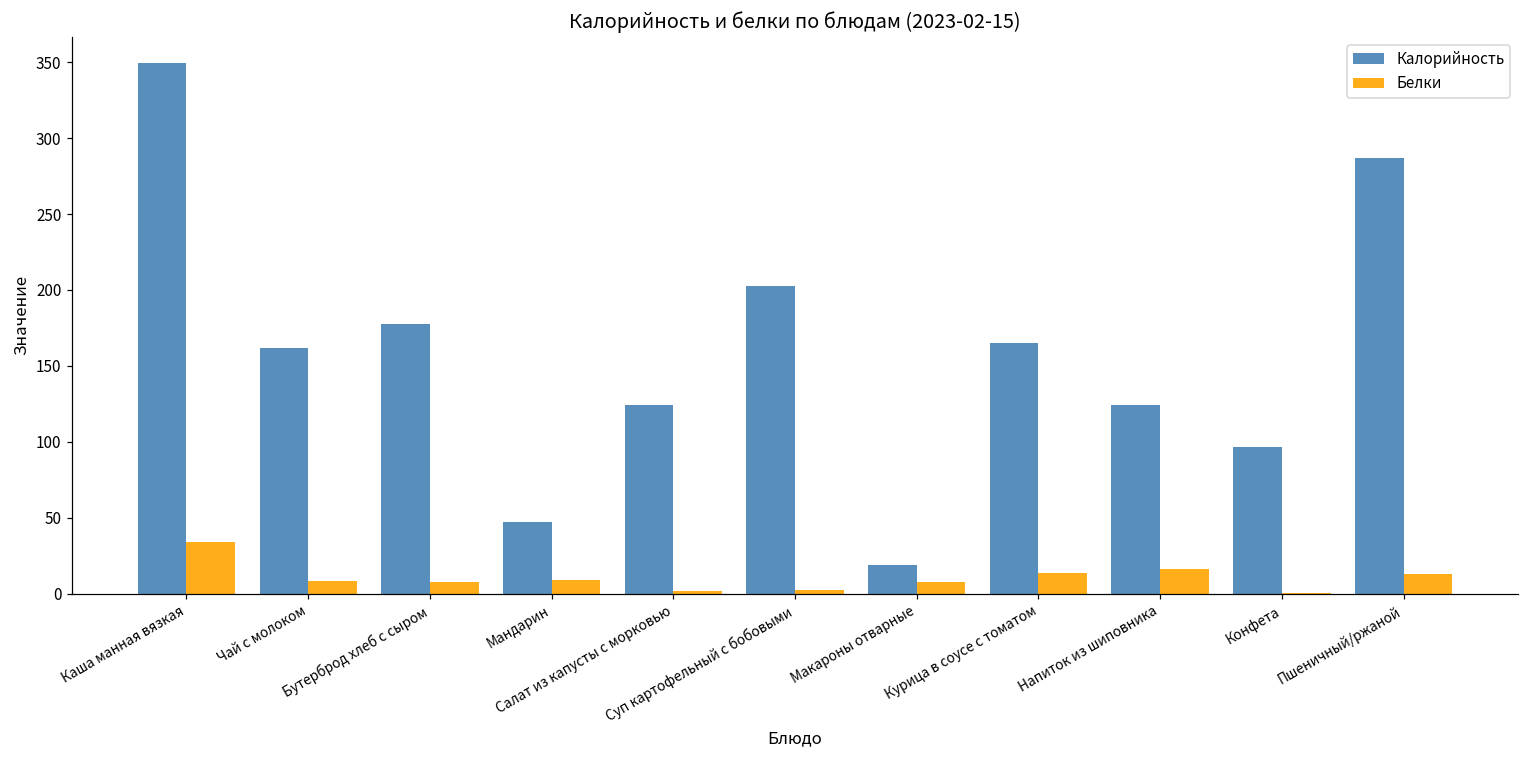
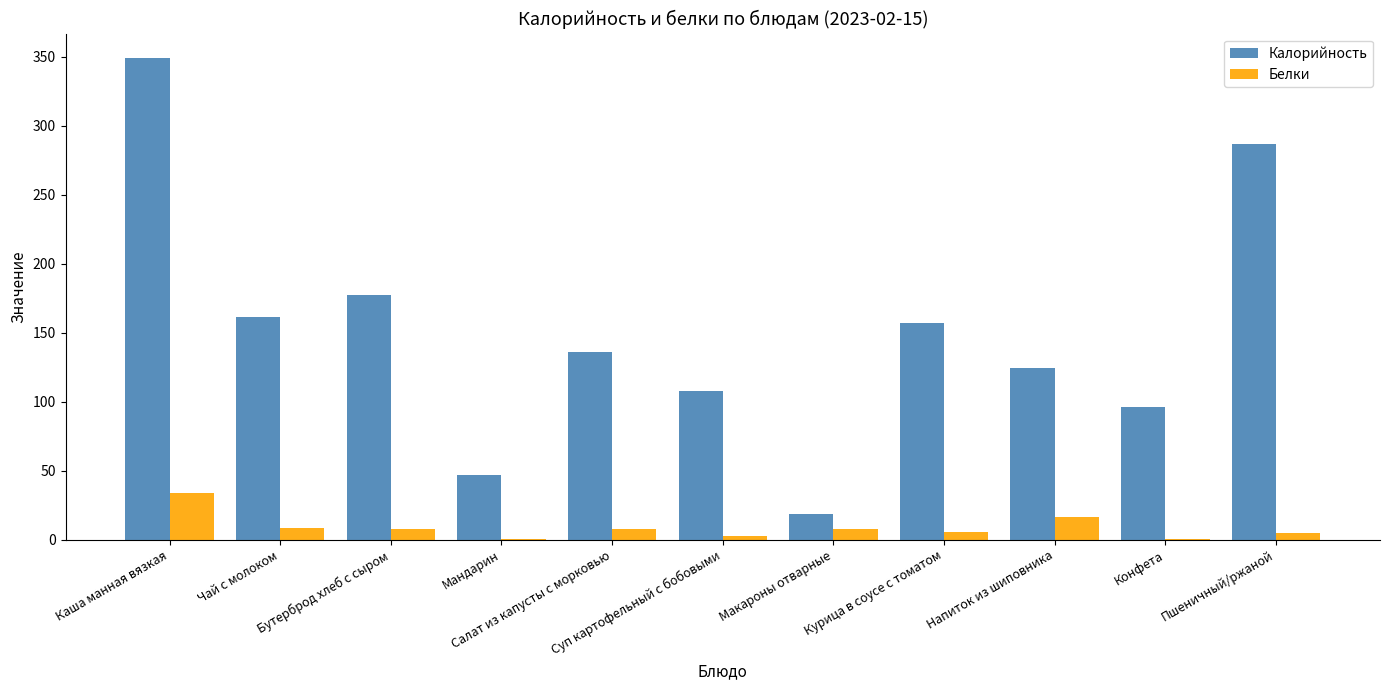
Белки, Мандарин: 9 -> 1
Калорийность, Салат из капусты с морковью: 124 -> 136
Белки, Салат из капусты с морковью: 2 -> 8
Калорийность, Суп картофельный с бобовыми: 203 -> 108
Калорийность, Курица в соусе с томатом: 165 -> 157
Белки, Курица в соусе с томатом: 14 -> 6
Белки, Пшеничный/ржаной: 13 -> 5
